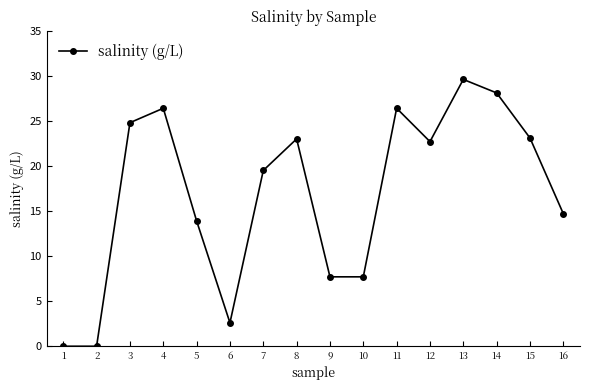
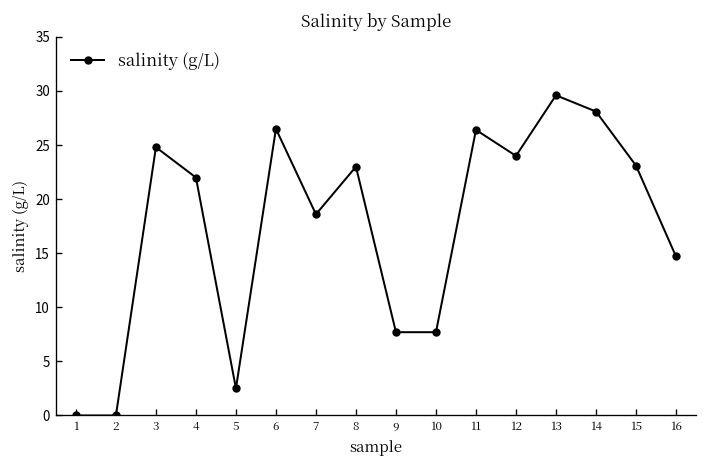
4: 26 -> 22
5: 14 -> 3
6: 3 -> 27
7: 20 -> 19
12: 23 -> 24
